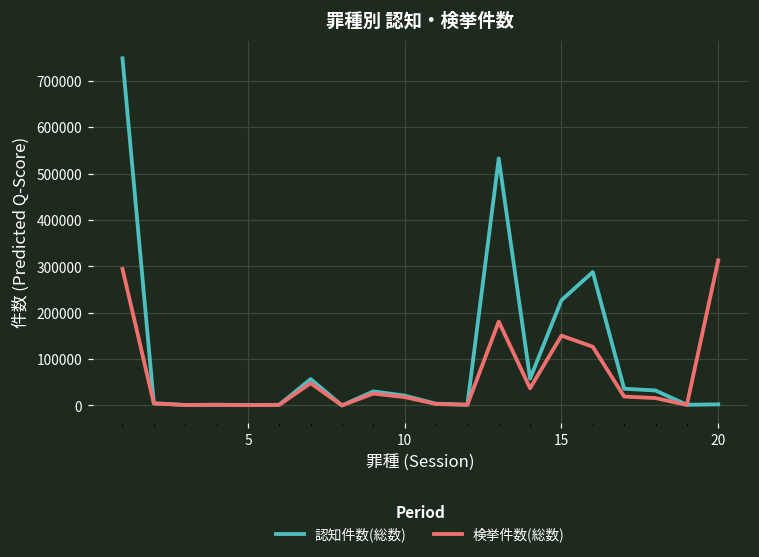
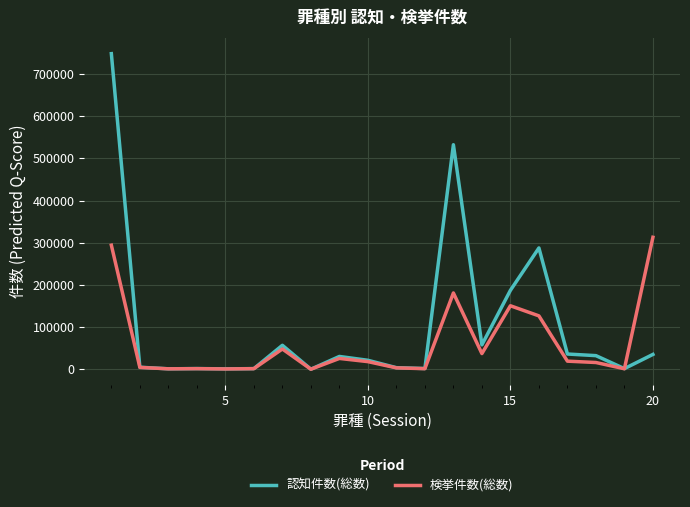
認知件数(総数), 15: 230000 -> 190000
認知件数(総数), 20: 0 -> 40000
